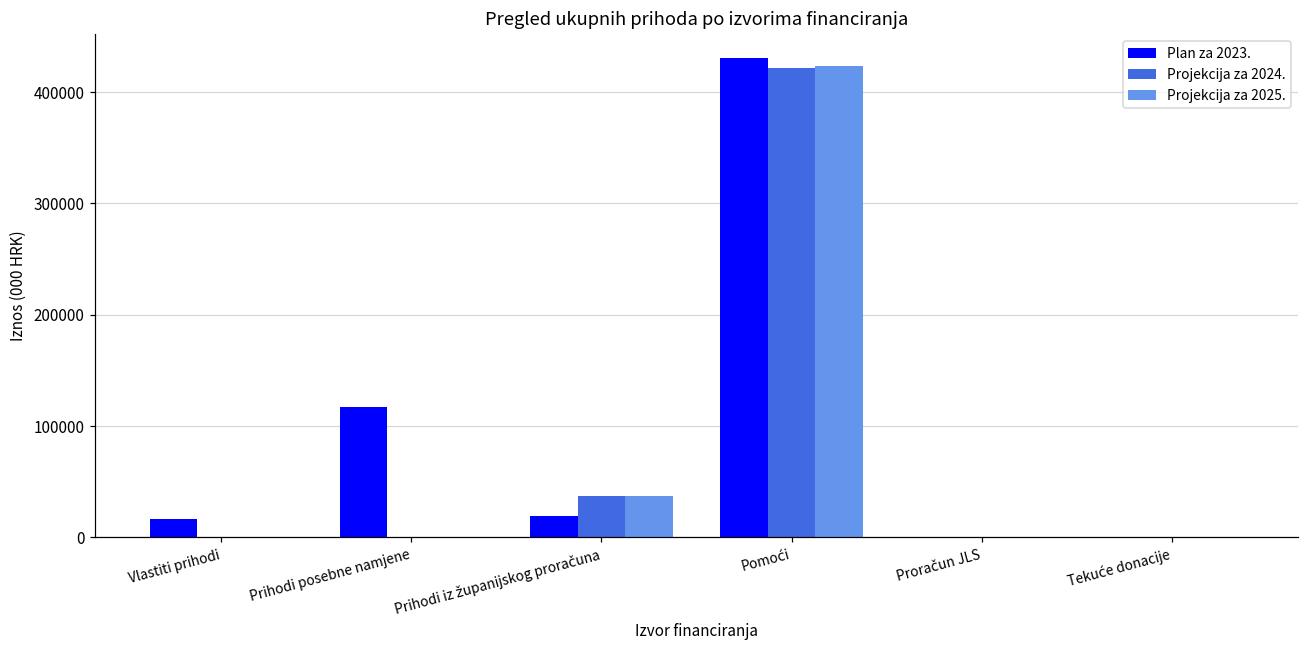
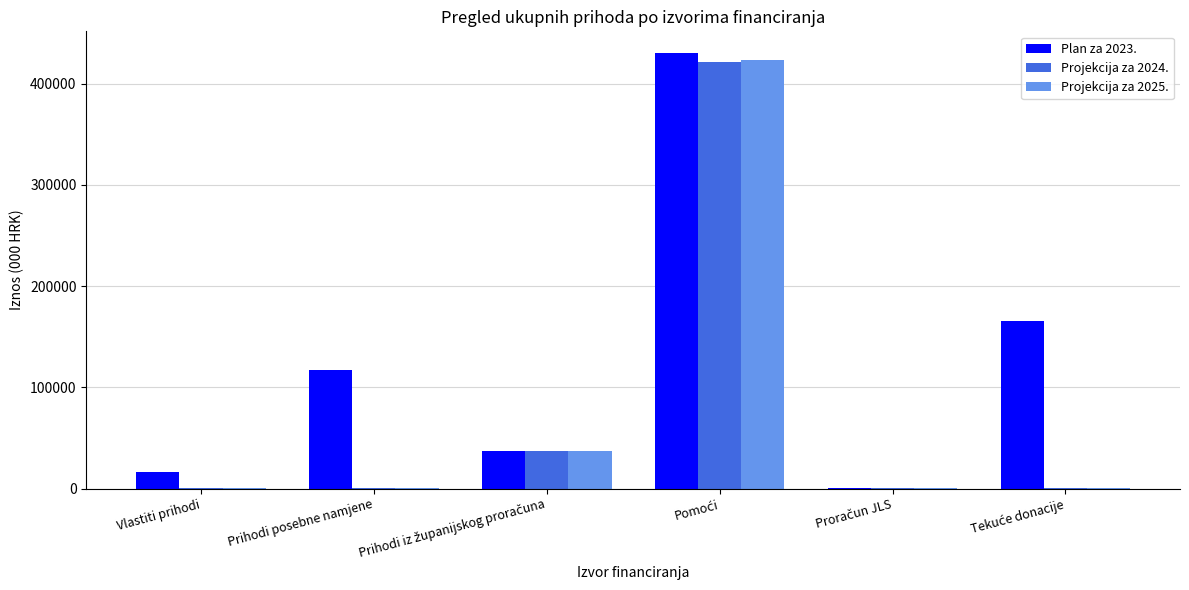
Plan za 2023., Prihodi iz županijskog proračuna: 19000 -> 37000
Plan za 2023., Tekuće donacije: 0 -> 166000
